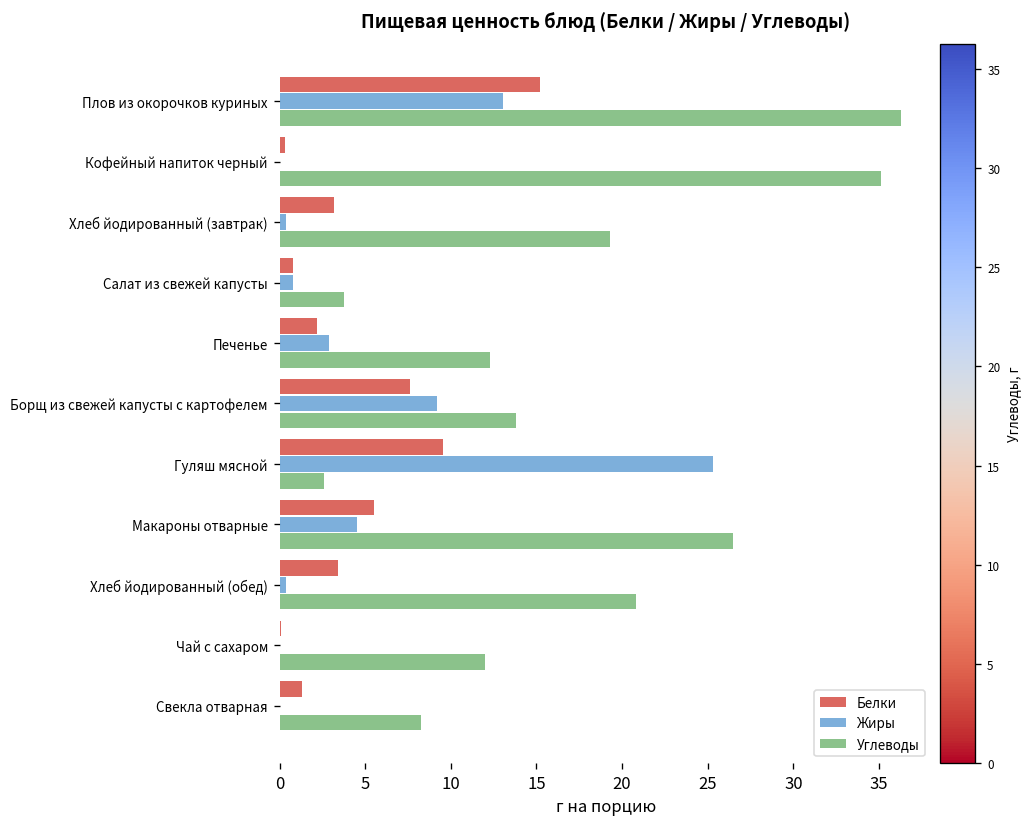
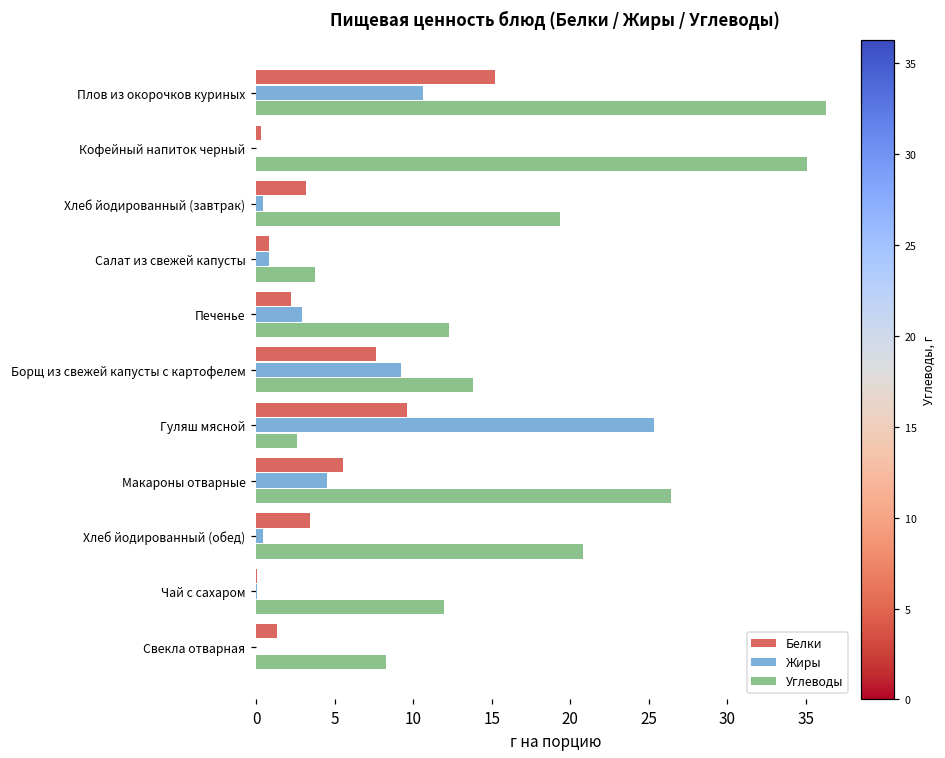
Жиры, Плов из окорочков куриных: 13.1 -> 10.6
